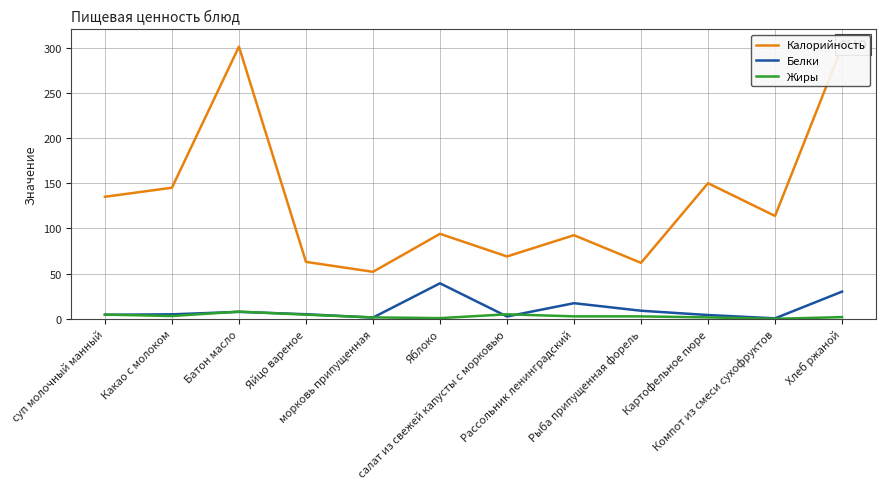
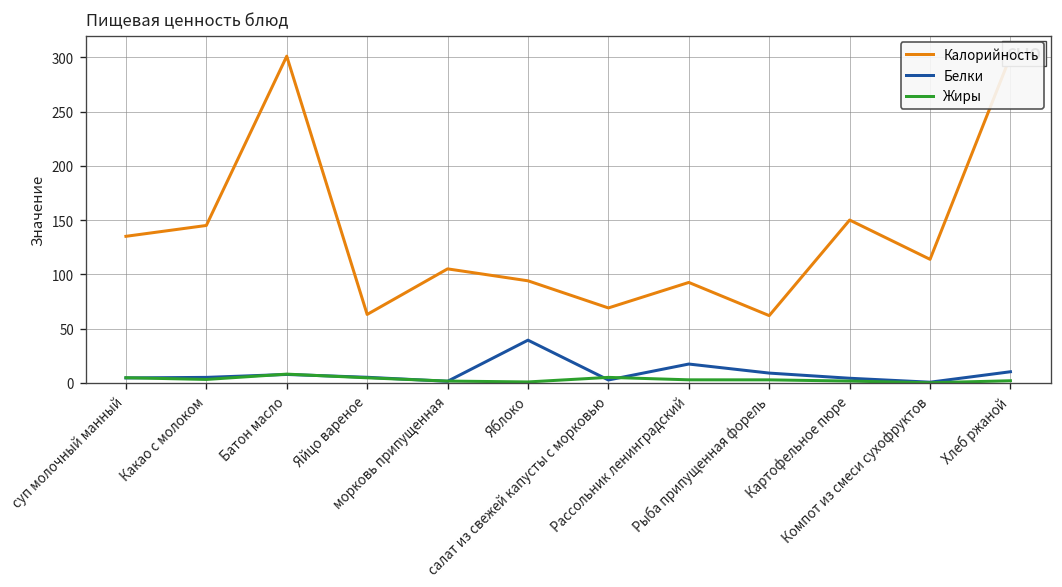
Калорийность, морковь припущенная: 50 -> 110
Белки, Хлеб ржаной: 30 -> 10
